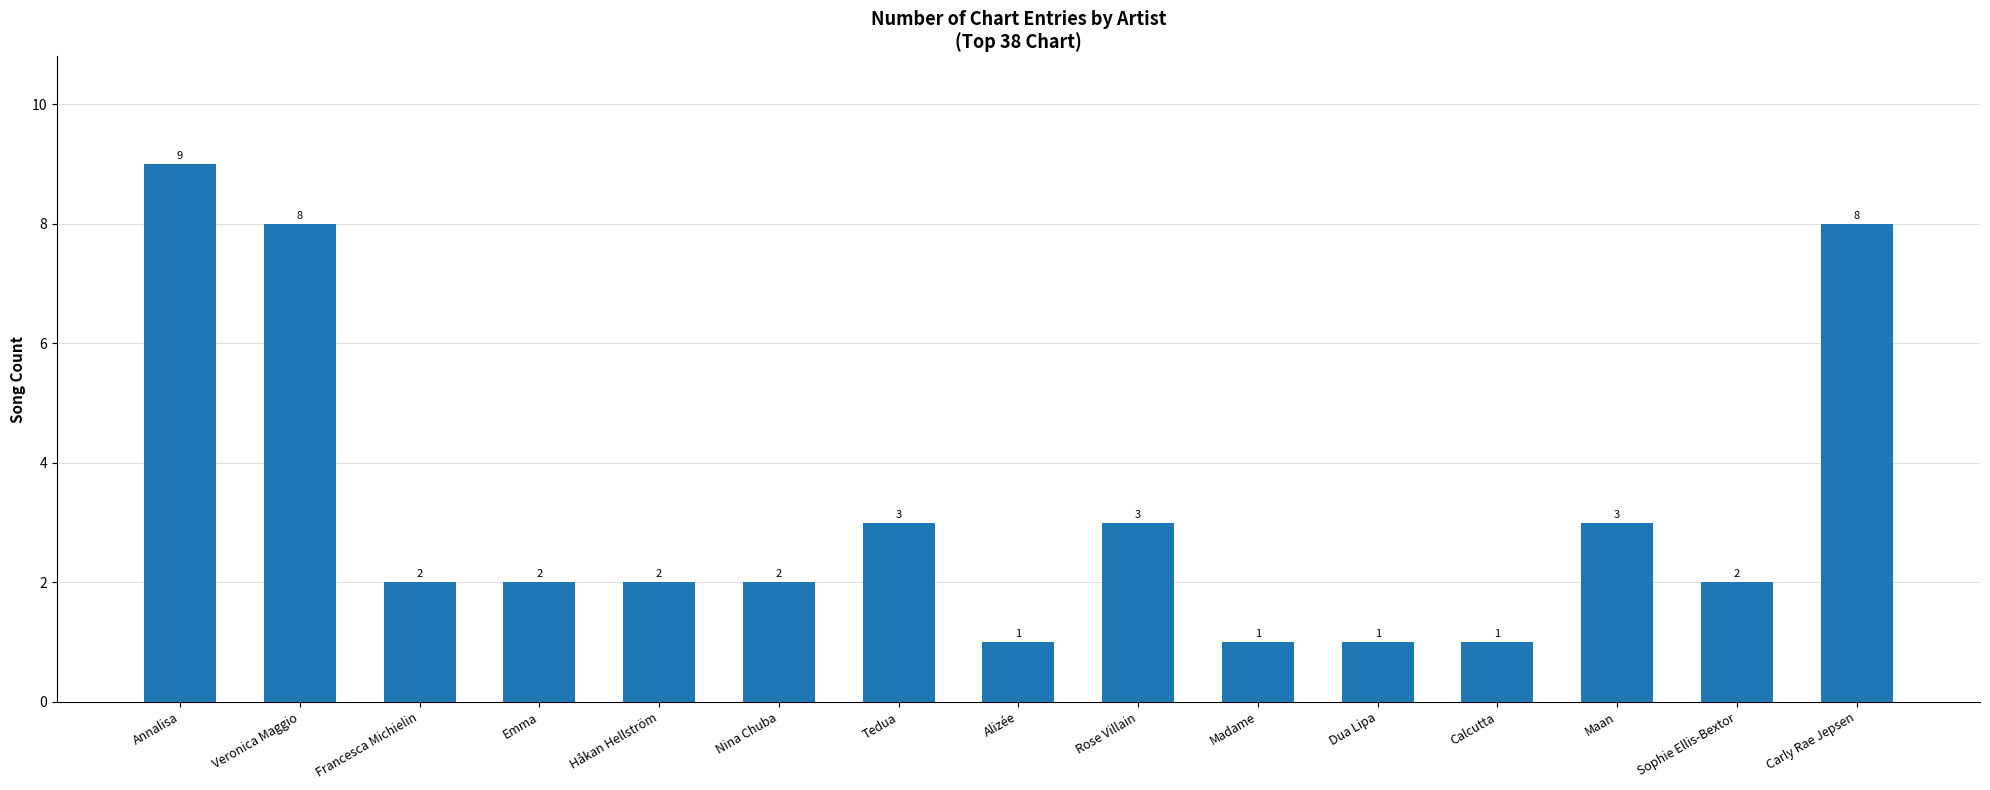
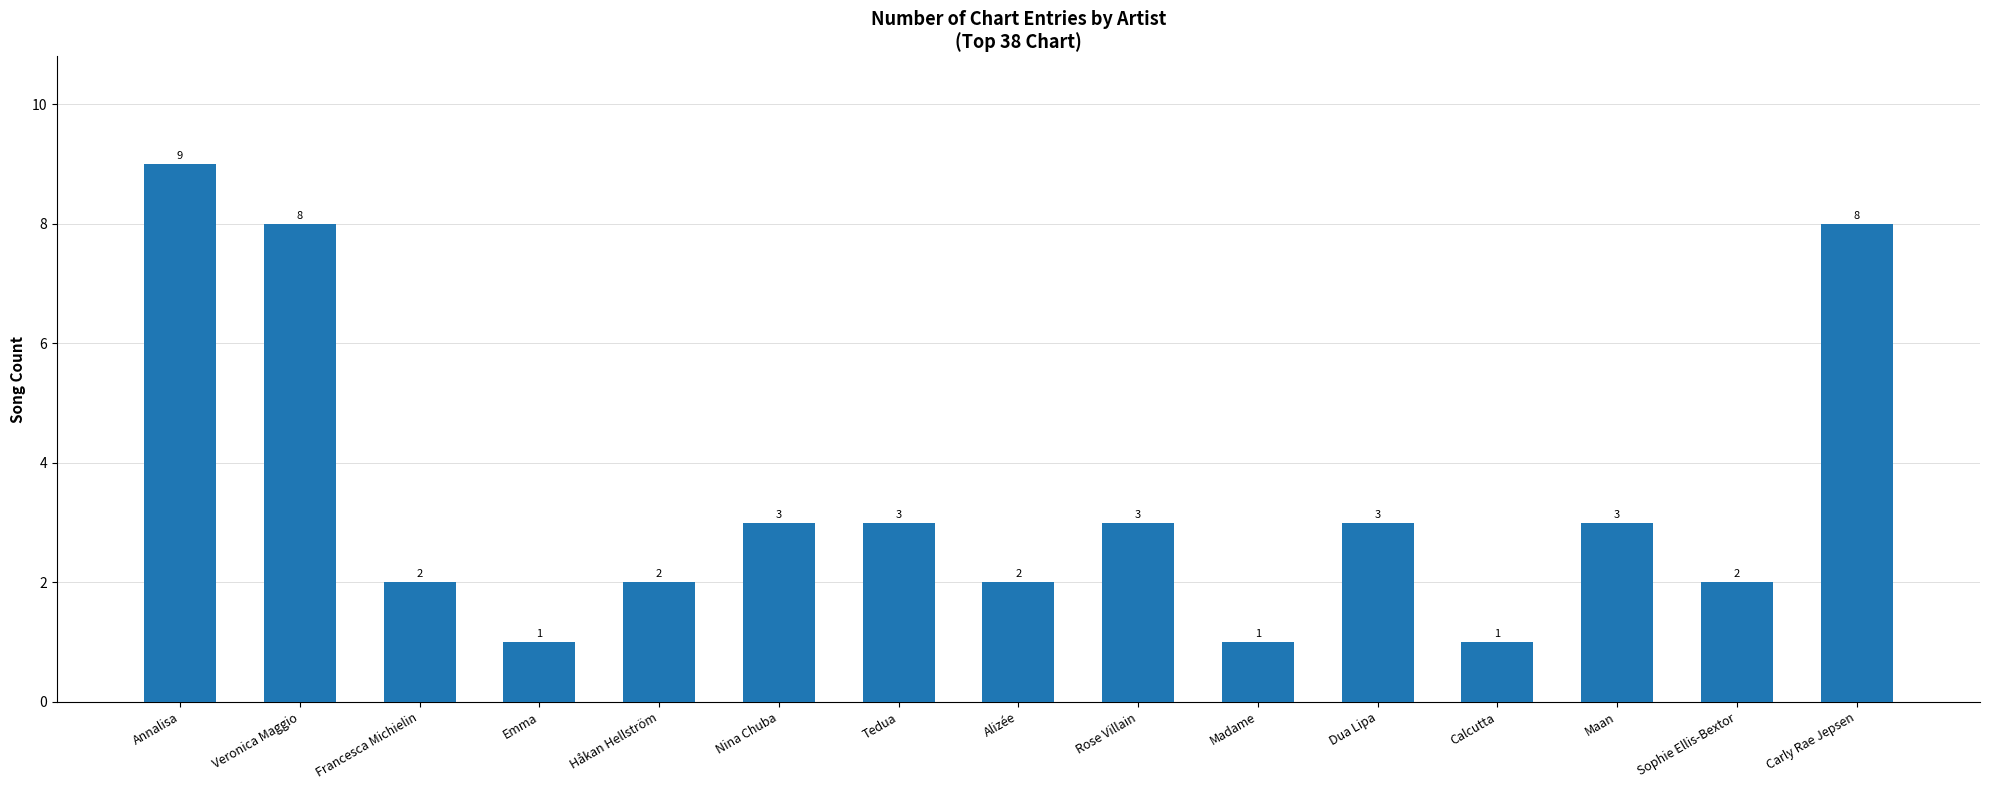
Emma: 2 -> 1
Nina Chuba: 2 -> 3
Alizée: 1 -> 2
Dua Lipa: 1 -> 3
